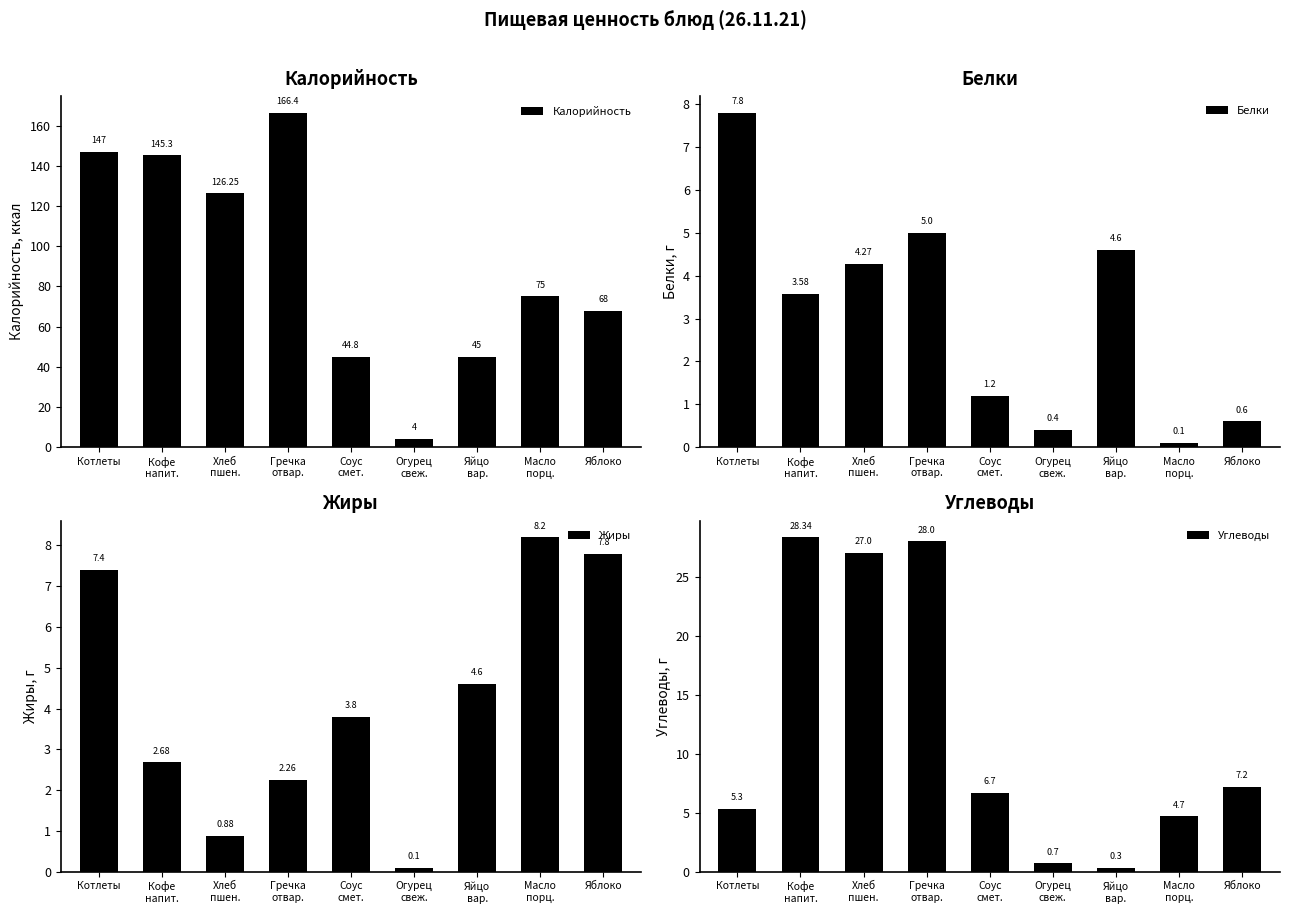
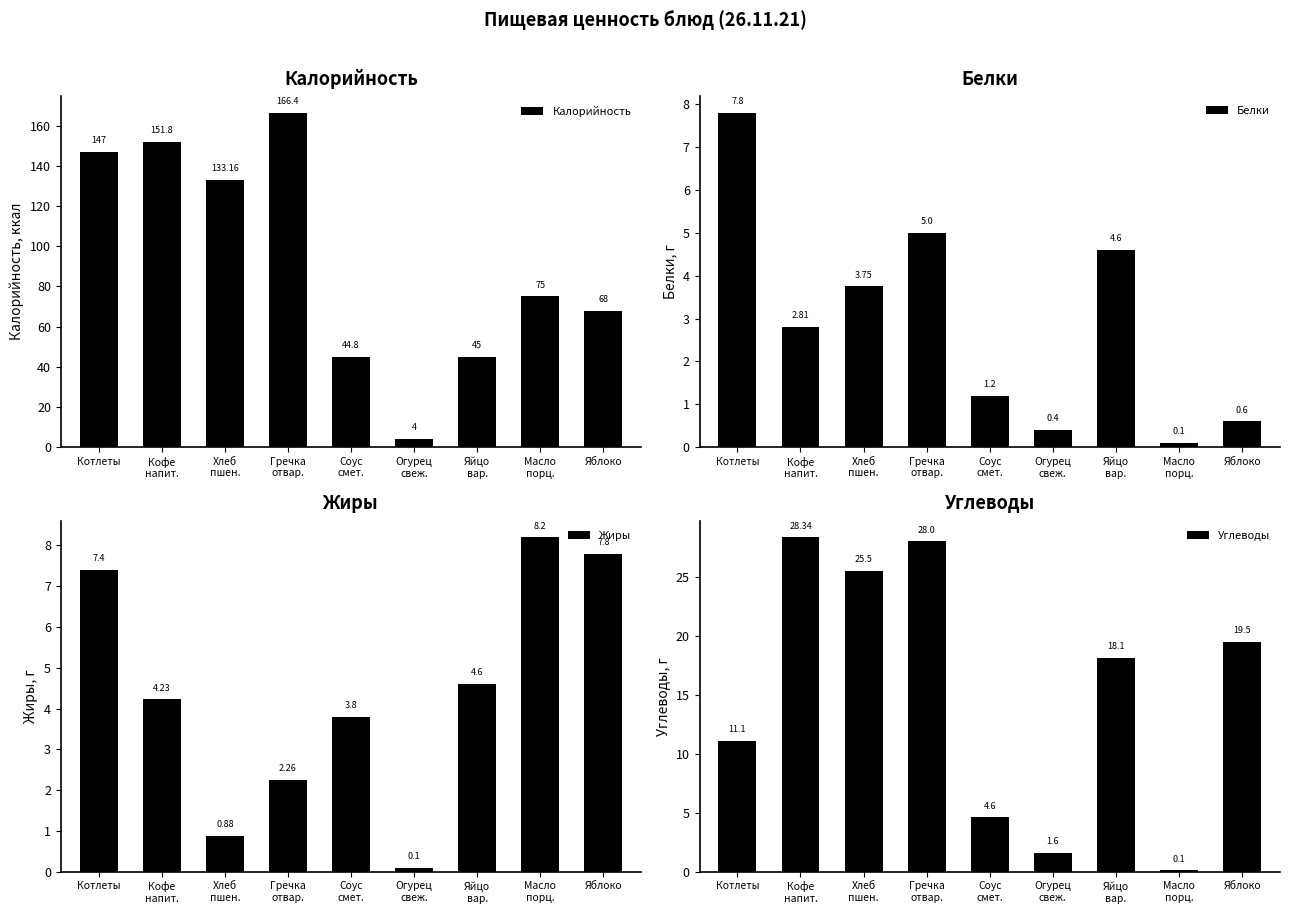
Калорийность, Кофе напит.: 145.3 -> 151.8
Калорийность, Хлеб пшен.: 126.25 -> 133.16
Белки, Кофе напит.: 3.58 -> 2.81
Белки, Хлеб пшен.: 4.27 -> 3.75
Жиры, Кофе напит.: 2.68 -> 4.23
Углеводы, Котлеты: 5.3 -> 11.1
Углеводы, Хлеб пшен.: 27.0 -> 25.5
Углеводы, Соус смет.: 6.7 -> 4.6
Углеводы, Огурец свеж.: 0.7 -> 1.6
Углеводы, Яйцо вар.: 0.3 -> 18.1
Углеводы, Масло порц.: 4.7 -> 0.1
Углеводы, Яблоко: 7.2 -> 19.5
